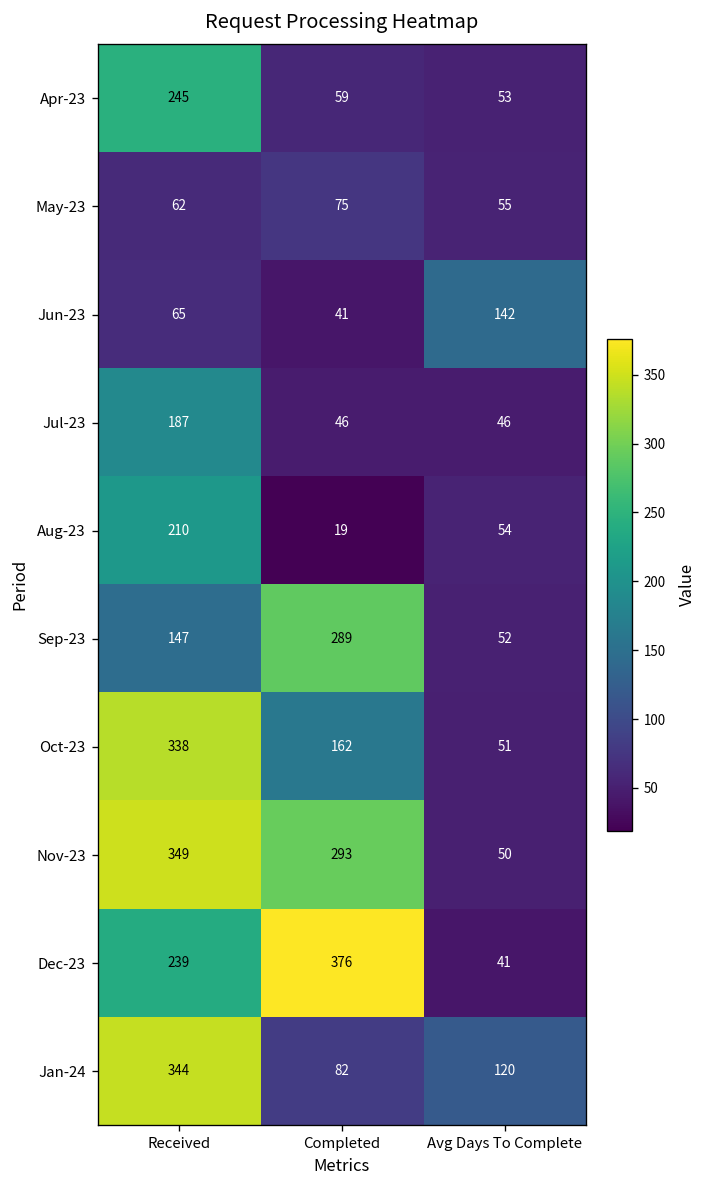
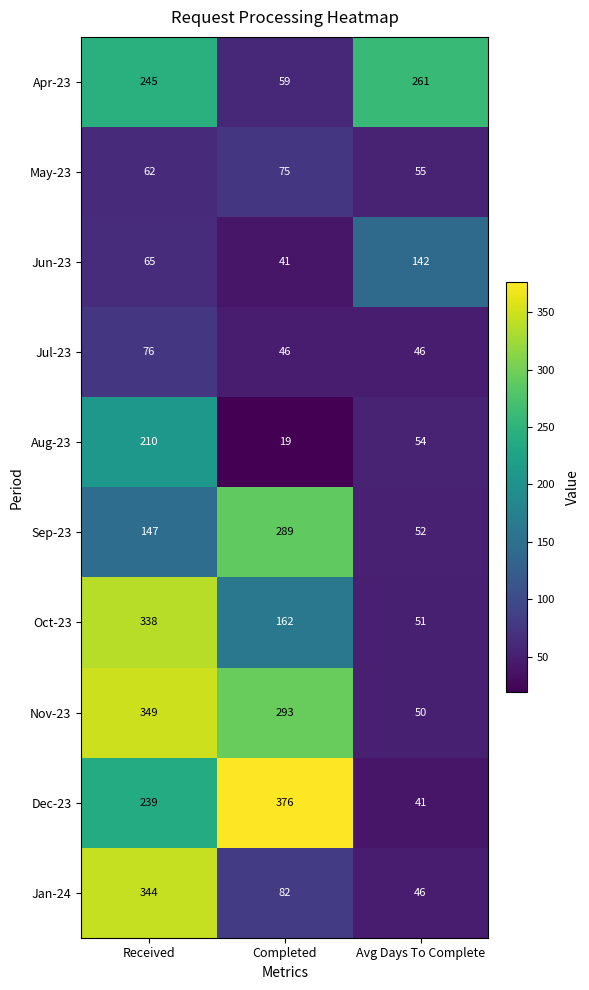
Apr-23, Avg Days To Complete: 53 -> 261
Jul-23, Received: 187 -> 76
Jan-24, Avg Days To Complete: 120 -> 46
